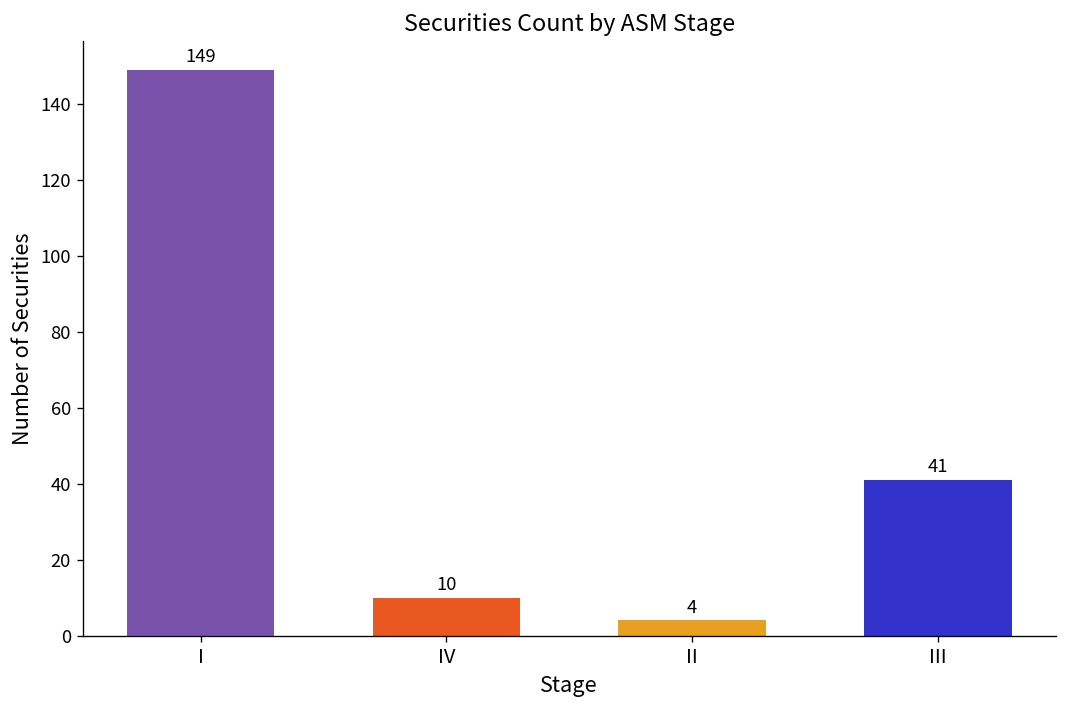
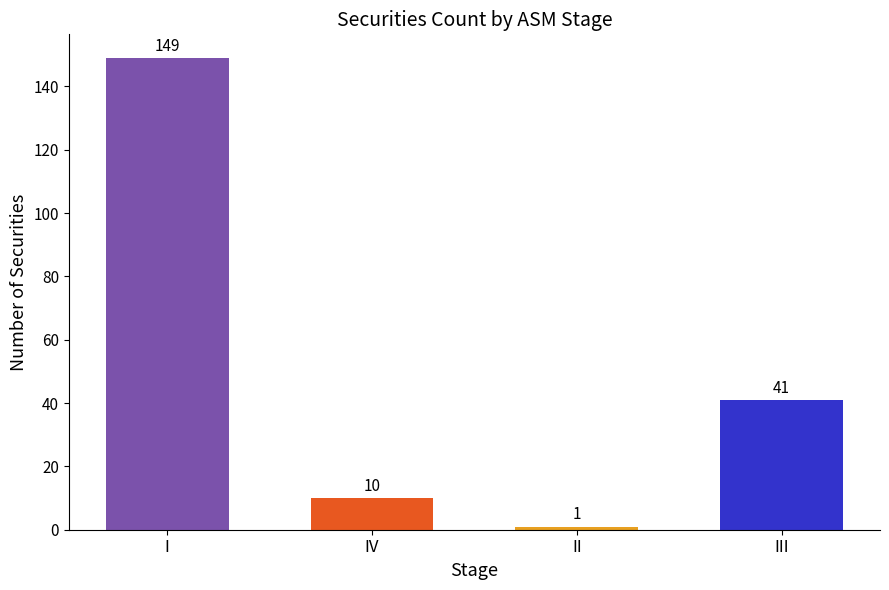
II: 4 -> 1
